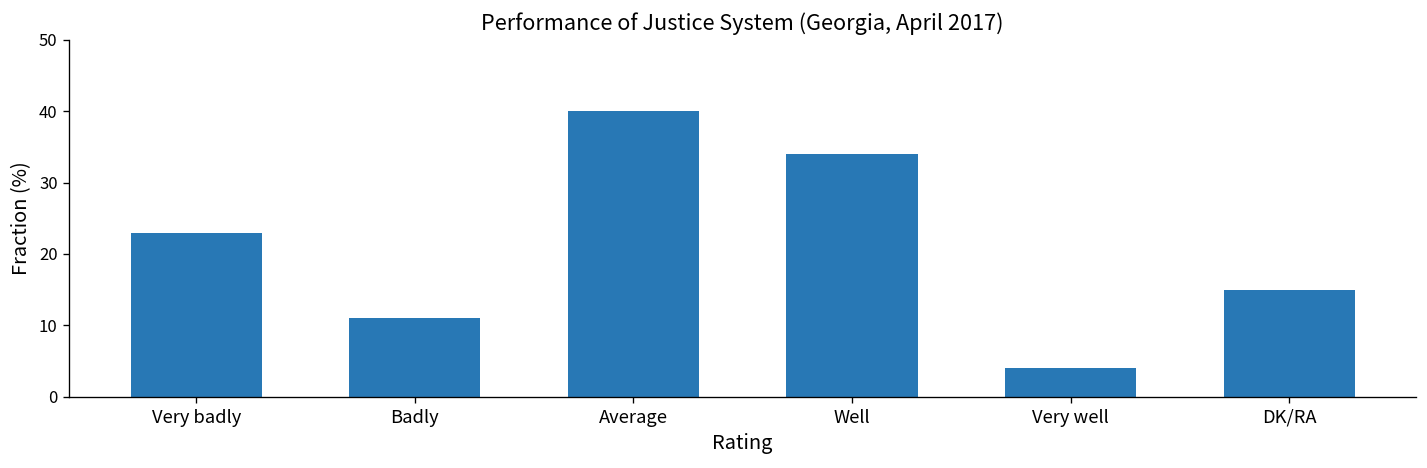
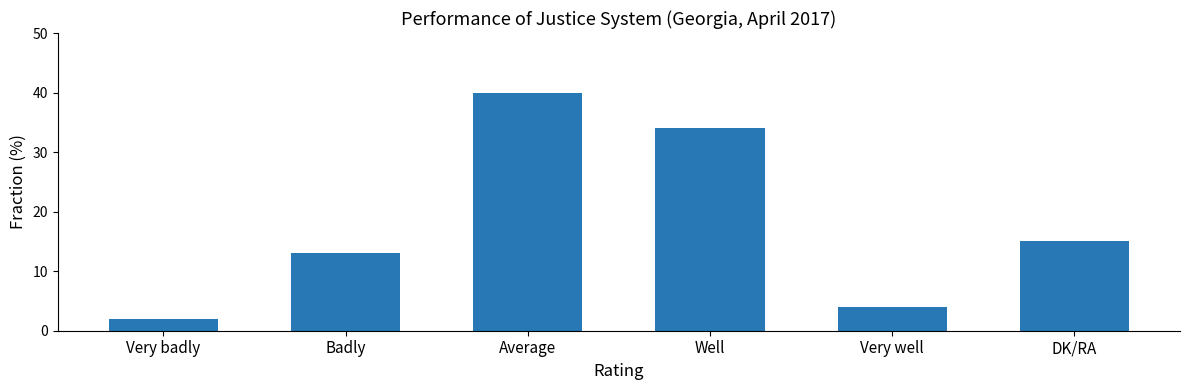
Very badly: 23 -> 2
Badly: 11 -> 13
